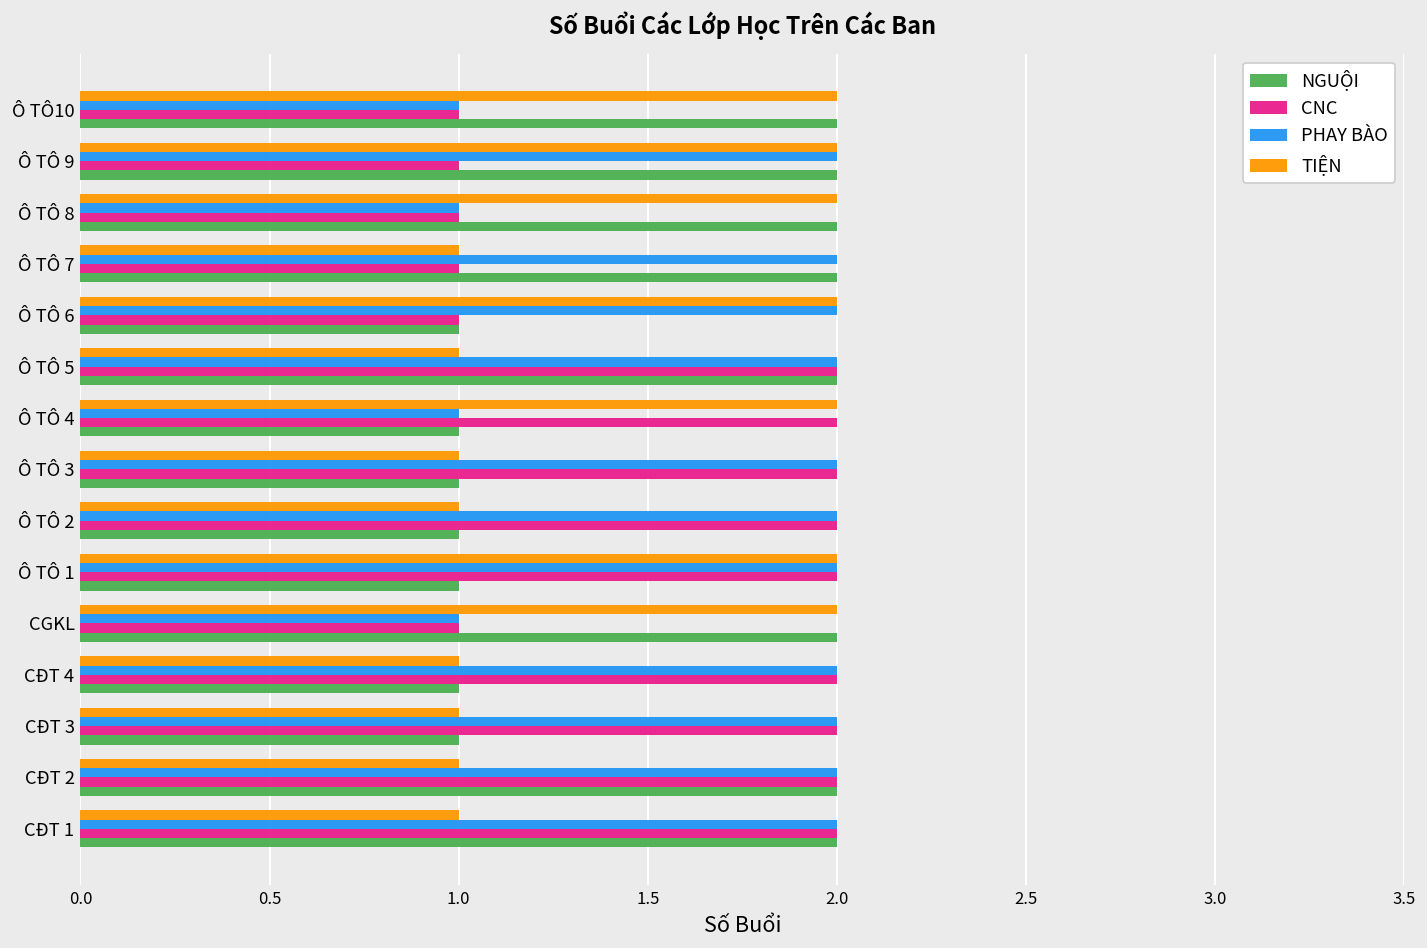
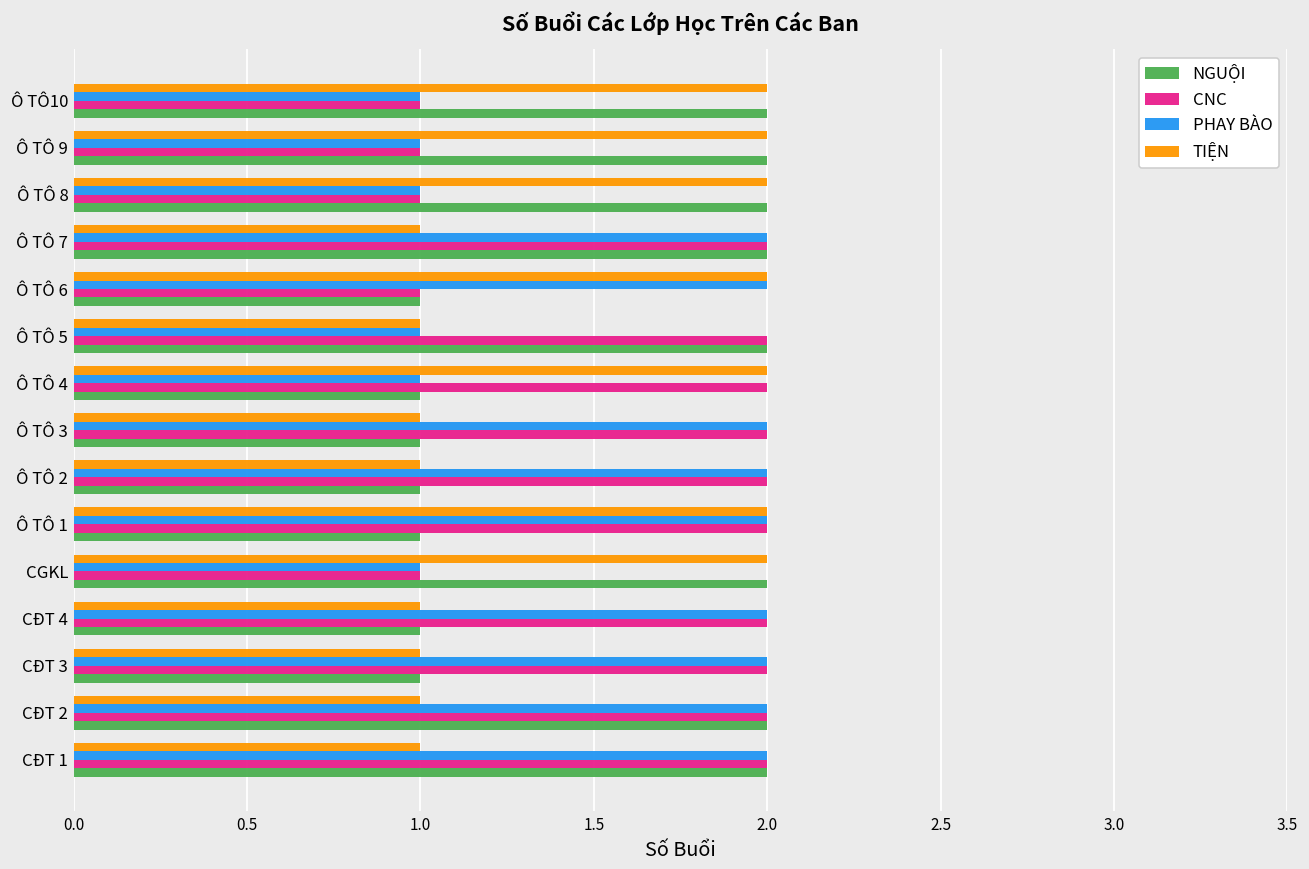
PHAY BÀO, Ô TÔ 9: 2 -> 1
CNC, Ô TÔ 7: 1 -> 2
PHAY BÀO, Ô TÔ 5: 2 -> 1
